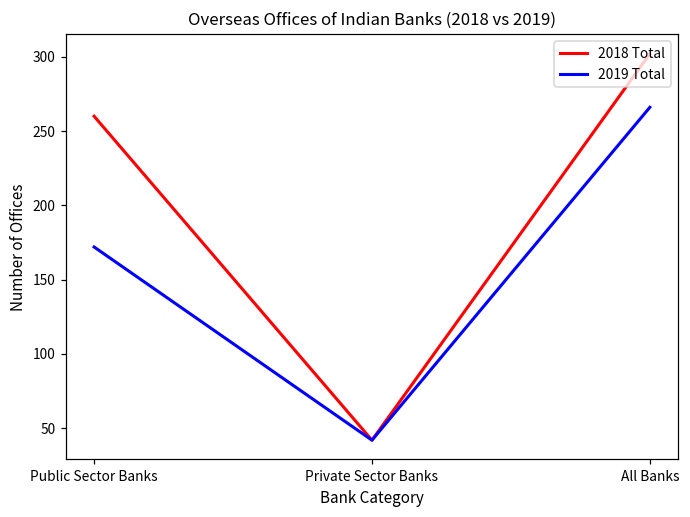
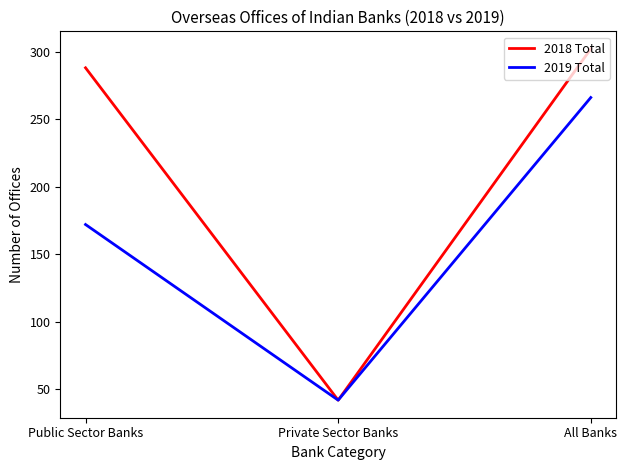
2018 Total, Public Sector Banks: 260 -> 288
